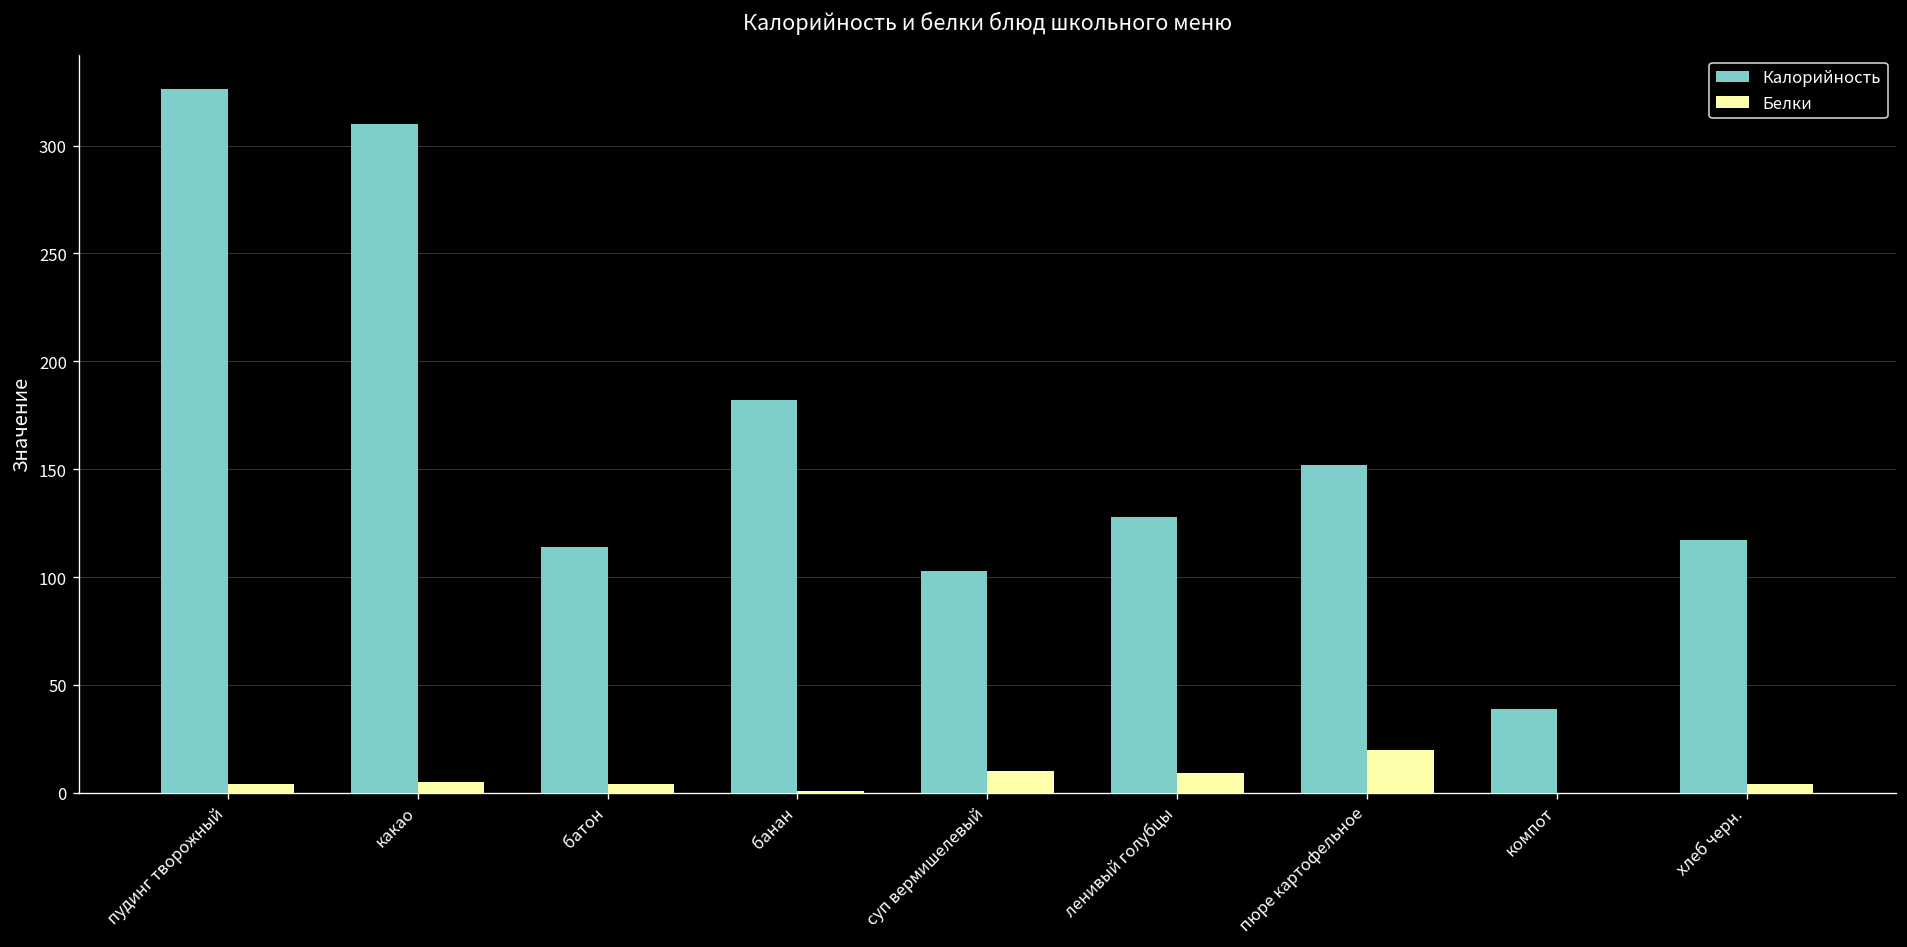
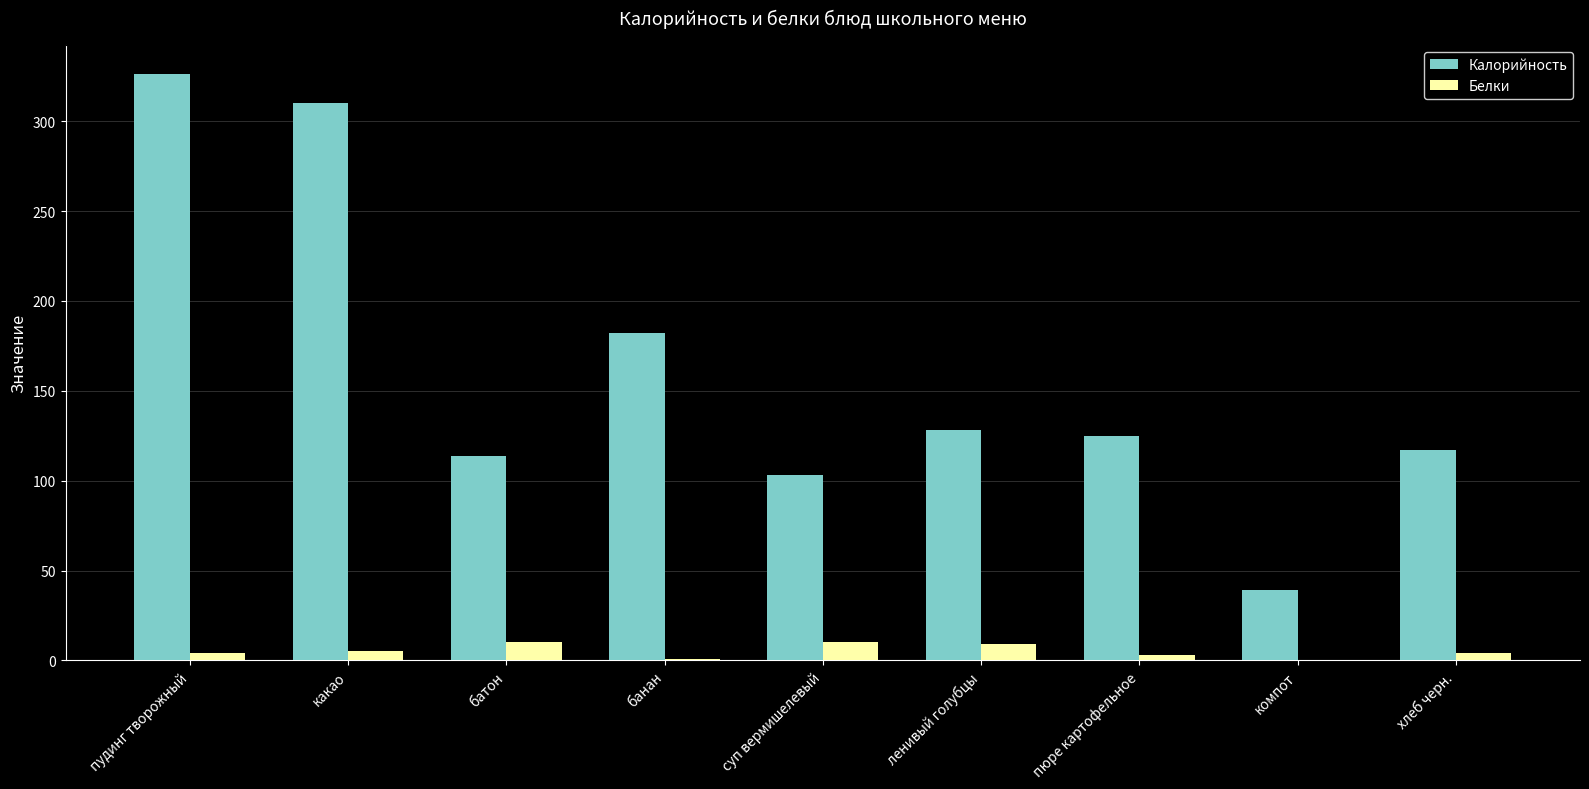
Белки, батон: 4 -> 10
Калорийность, пюре картофельное: 152 -> 125
Белки, пюре картофельное: 20 -> 3
